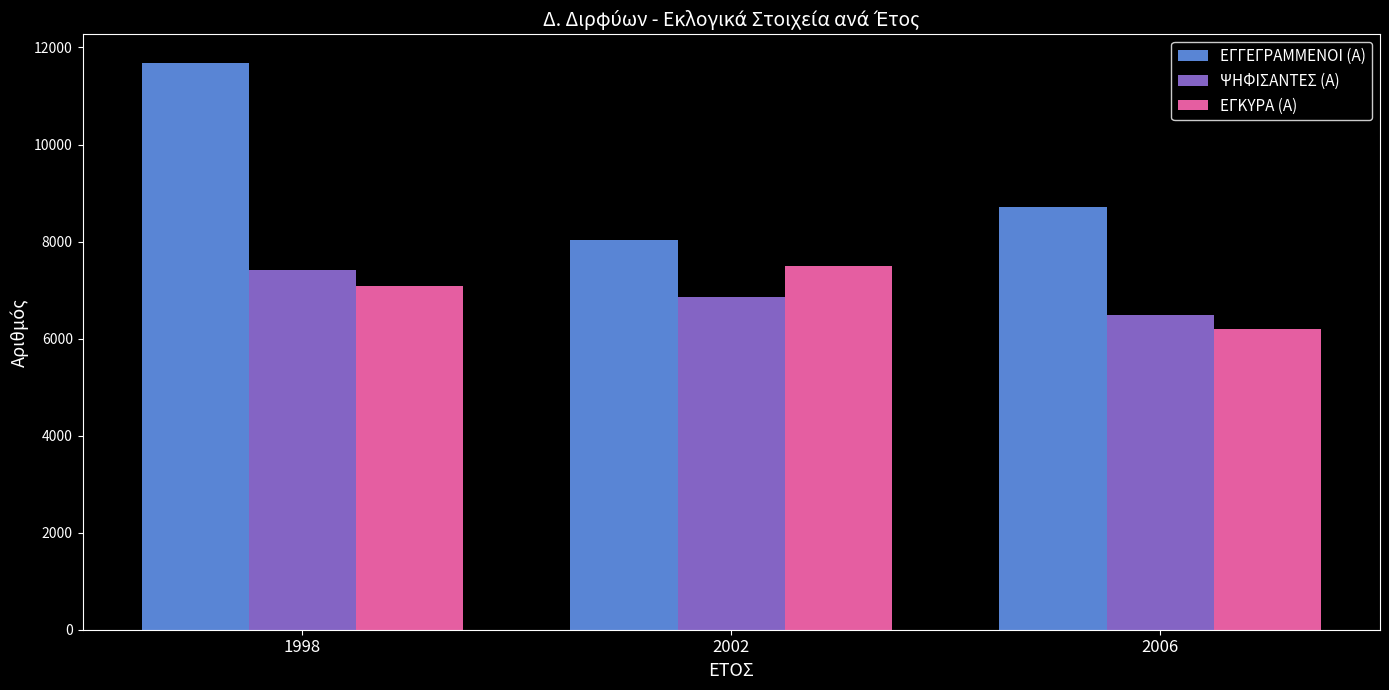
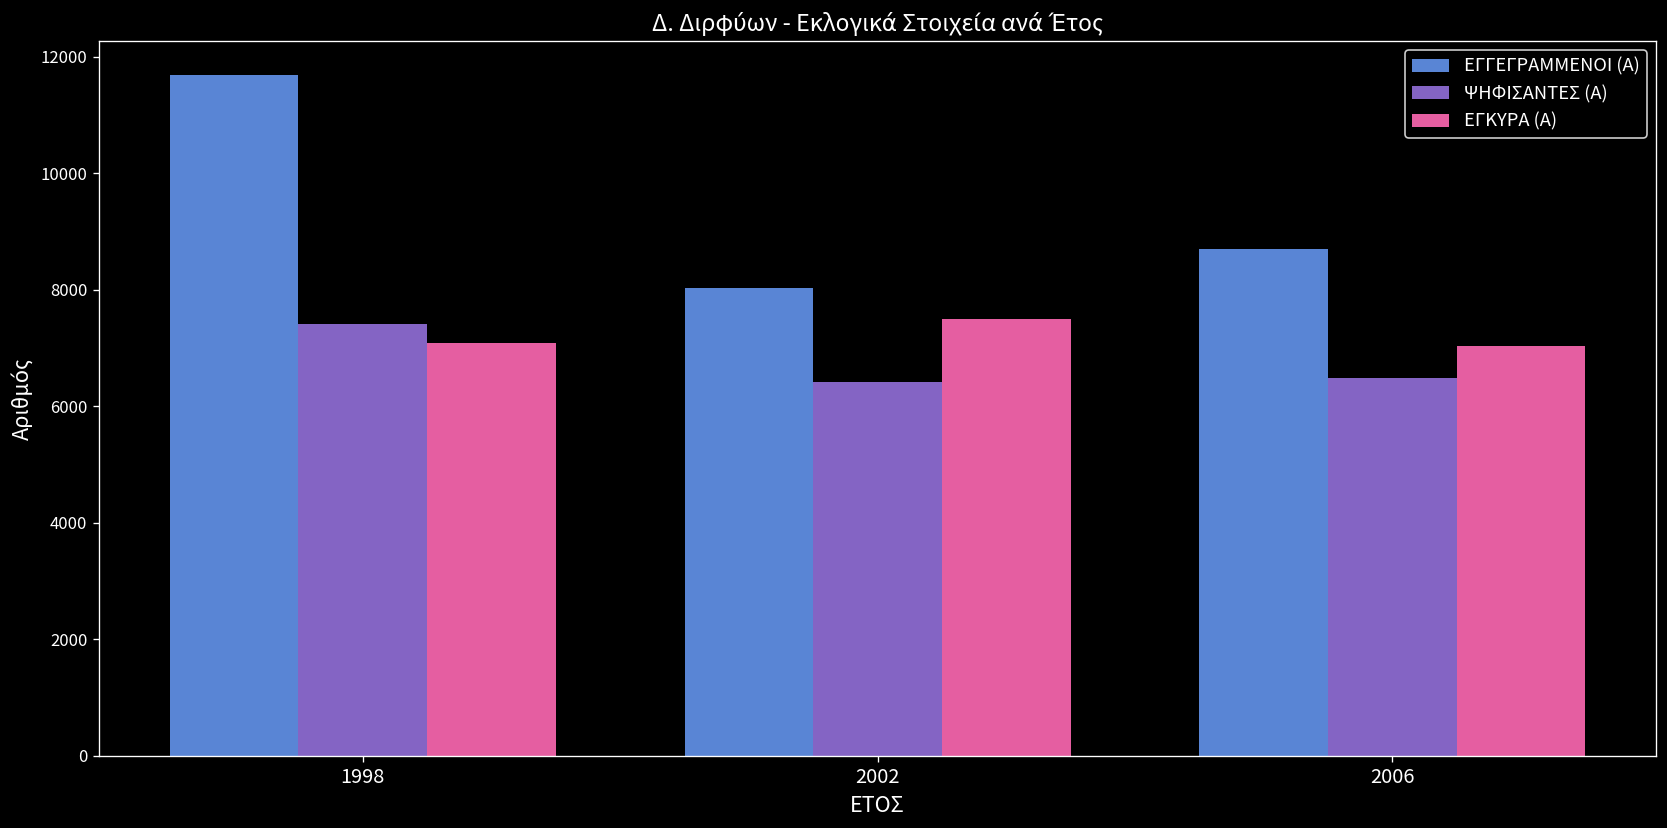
ΨΗΦΙΣΑΝΤΕΣ (Α), 2002: 6900 -> 6400
ΕΓΚΥΡΑ (Α), 2006: 6200 -> 7000
